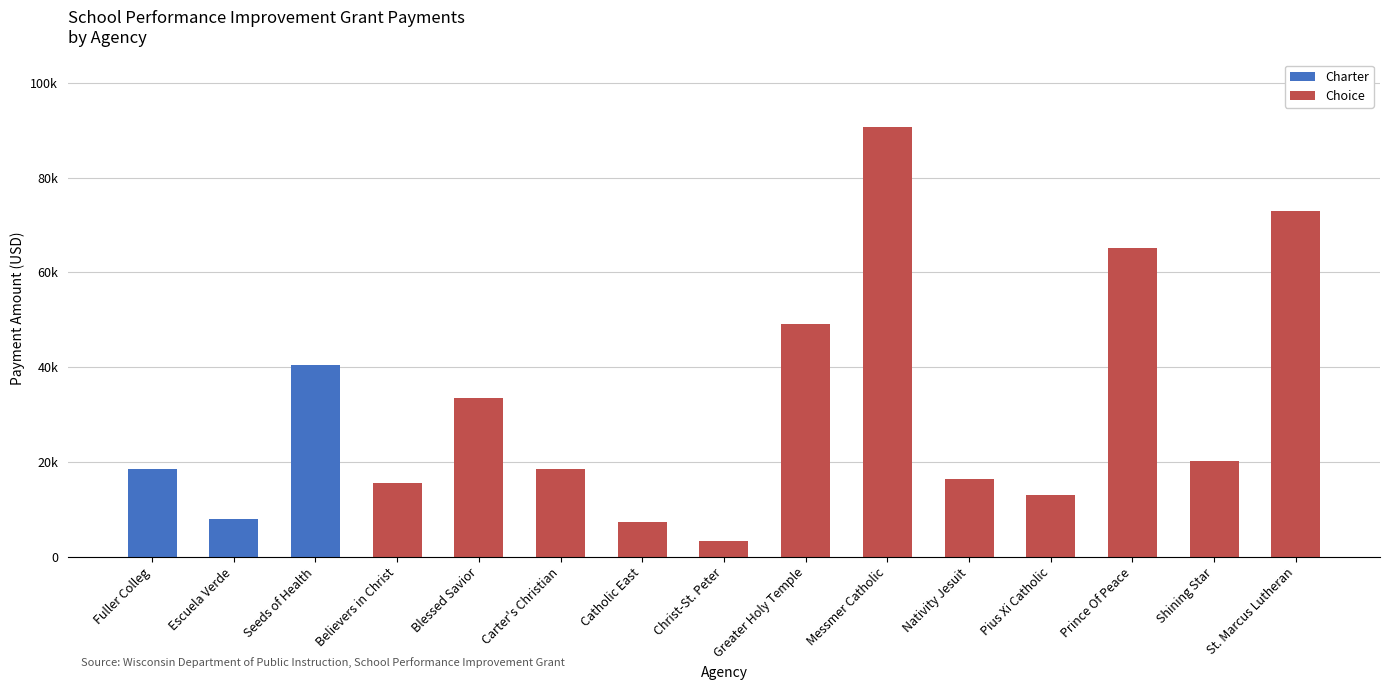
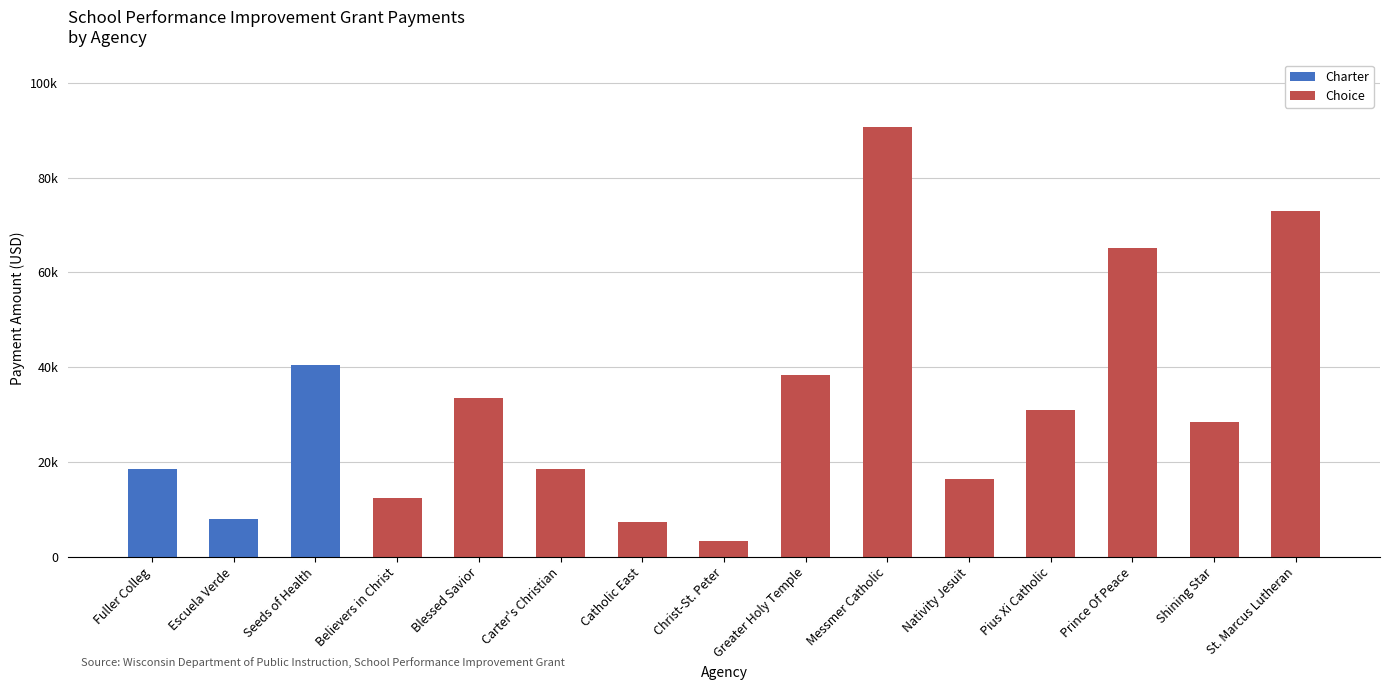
Choice, Believers in Christ: 15000 -> 12000
Choice, Greater Holy Temple: 49000 -> 38000
Choice, Pius Xi Catholic: 13000 -> 31000
Choice, Shining Star: 20000 -> 28000
